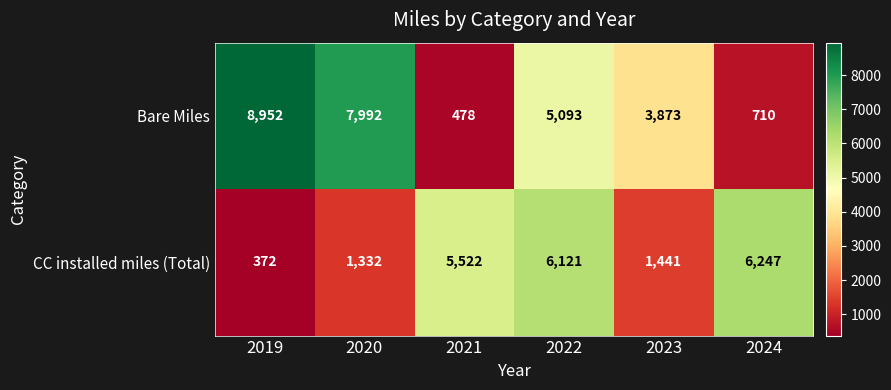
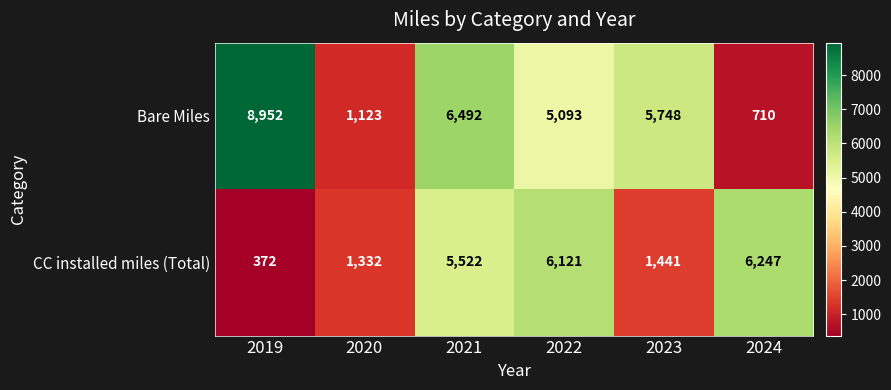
Bare Miles, 2020: 7,992 -> 1,123
Bare Miles, 2021: 478 -> 6,492
Bare Miles, 2023: 3,873 -> 5,748
